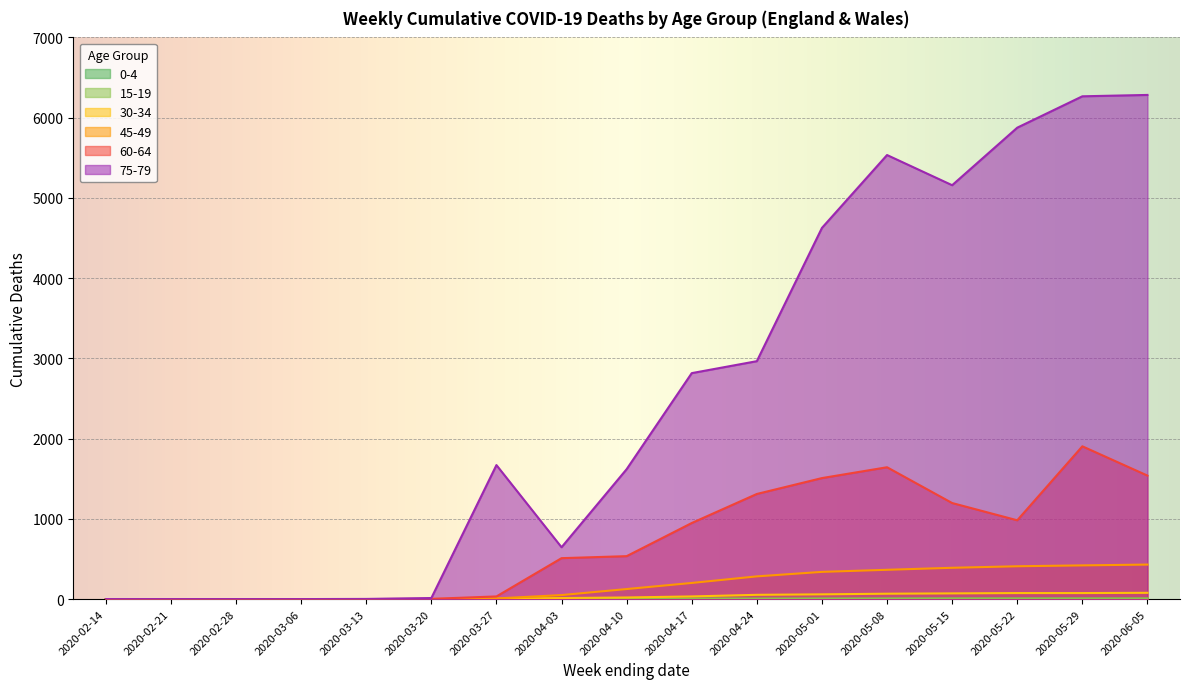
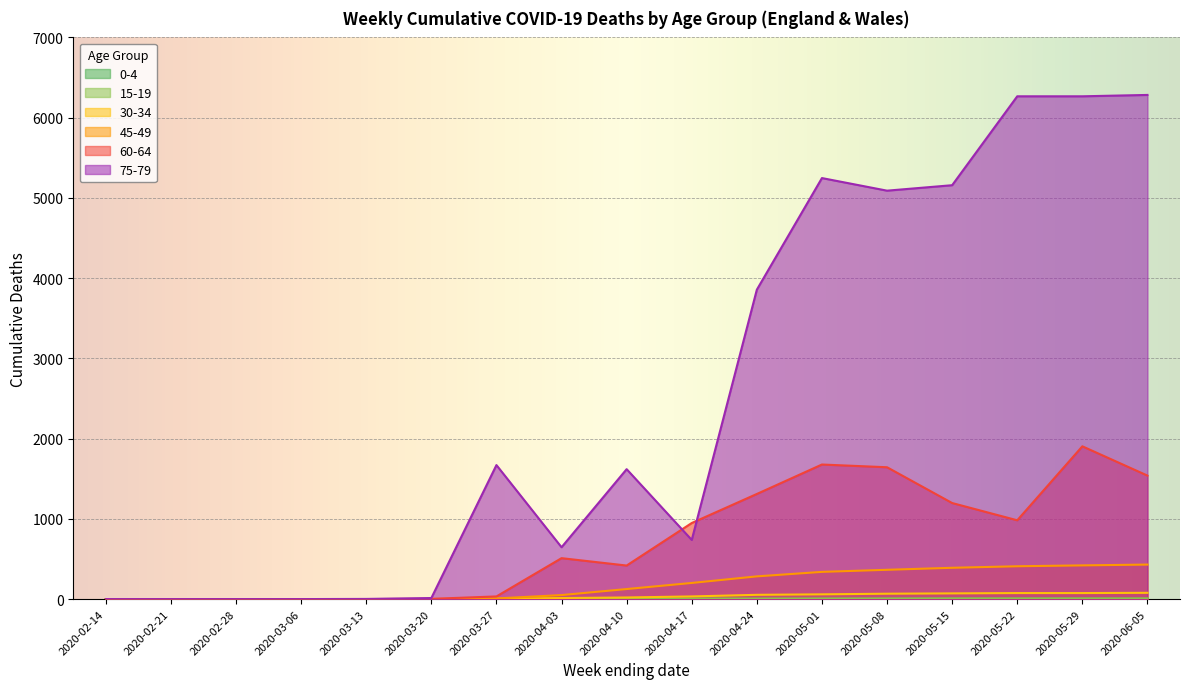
60-64, 2020-04-10: 500 -> 400
75-79, 2020-04-17: 2800 -> 700
75-79, 2020-04-24: 3000 -> 3900
60-64, 2020-05-01: 1500 -> 1700
75-79, 2020-05-01: 4600 -> 5200
75-79, 2020-05-08: 5500 -> 5100
75-79, 2020-05-22: 5900 -> 6300
